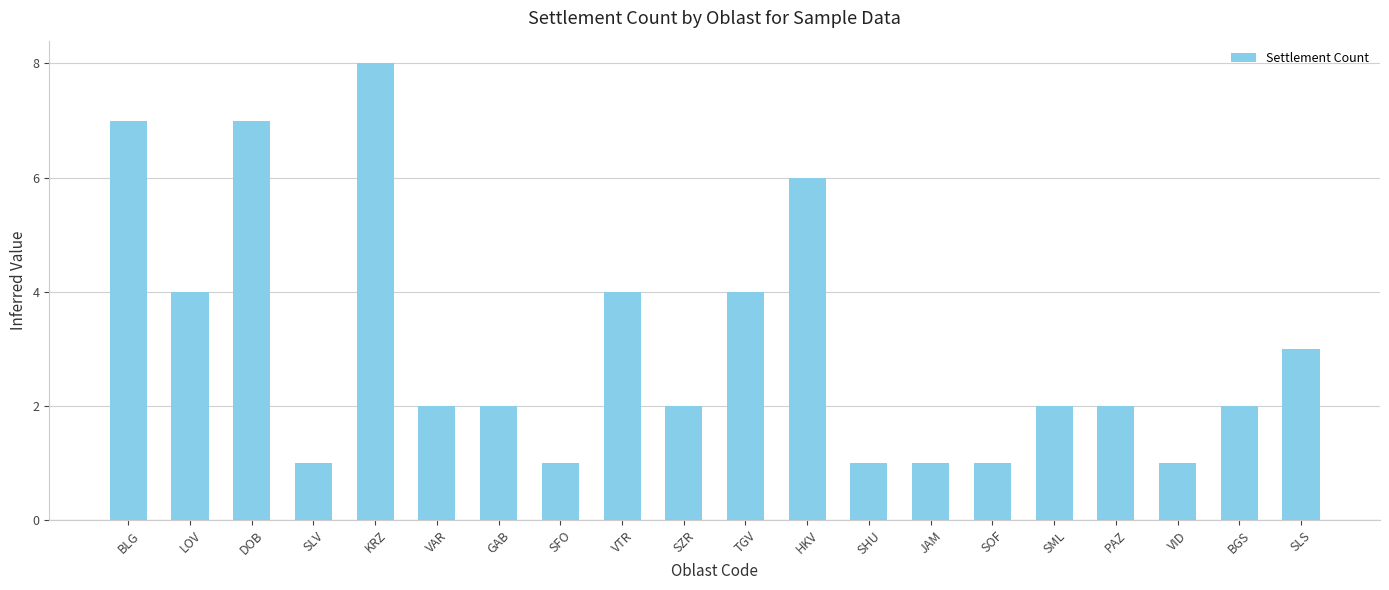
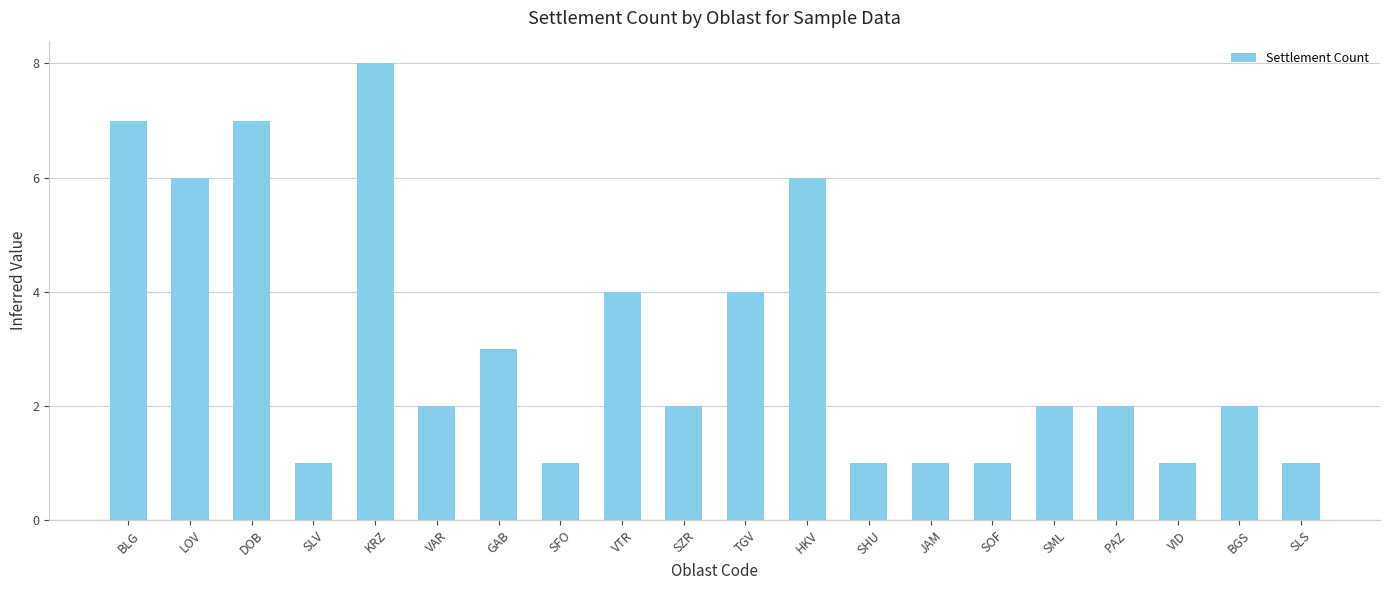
LOV: 4 -> 6
GAB: 2 -> 3
SLS: 3 -> 1
